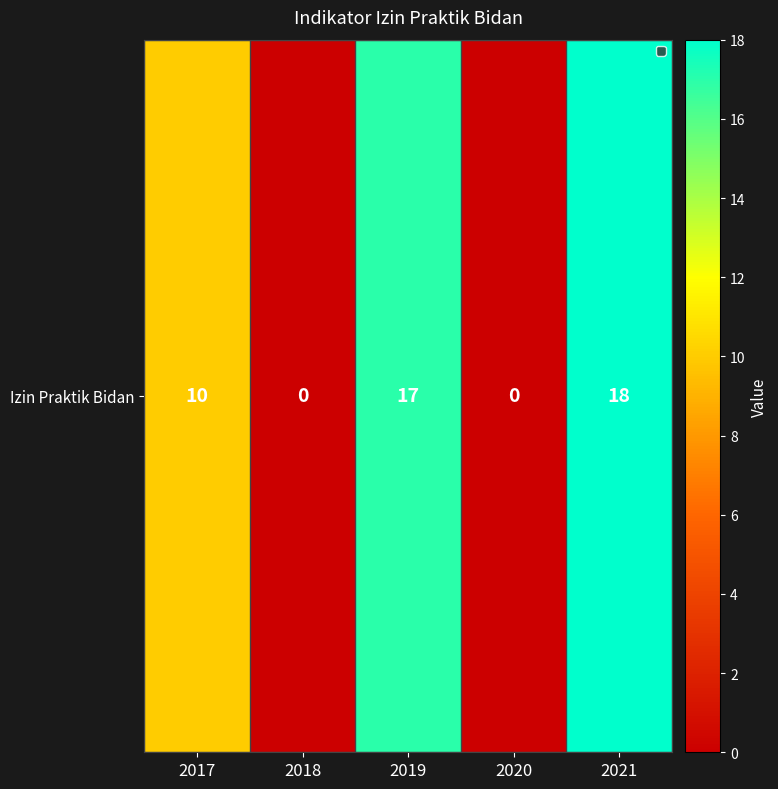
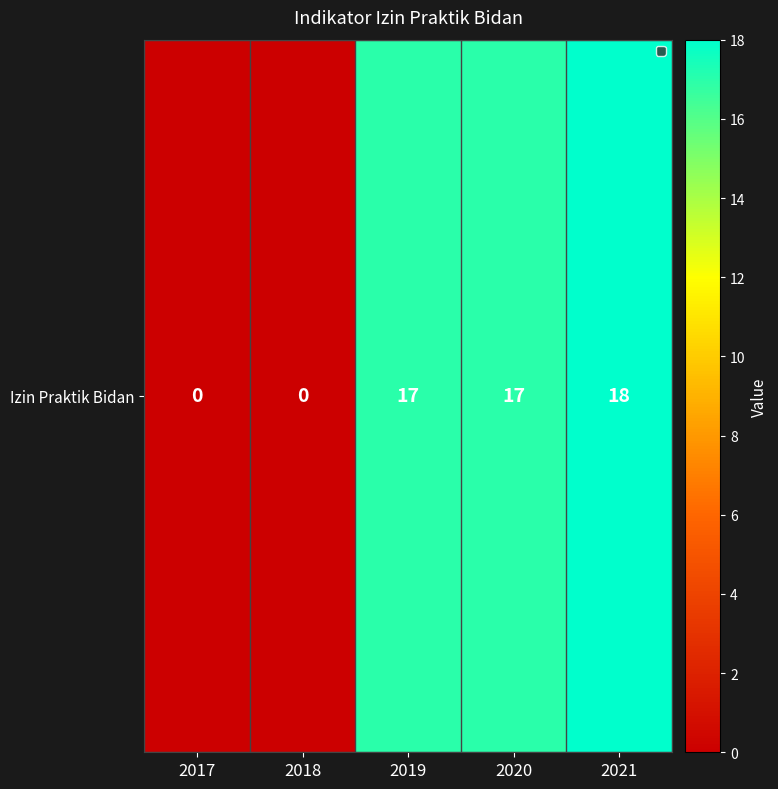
Izin Praktik Bidan, 2017: 10 -> 0
Izin Praktik Bidan, 2020: 0 -> 17
